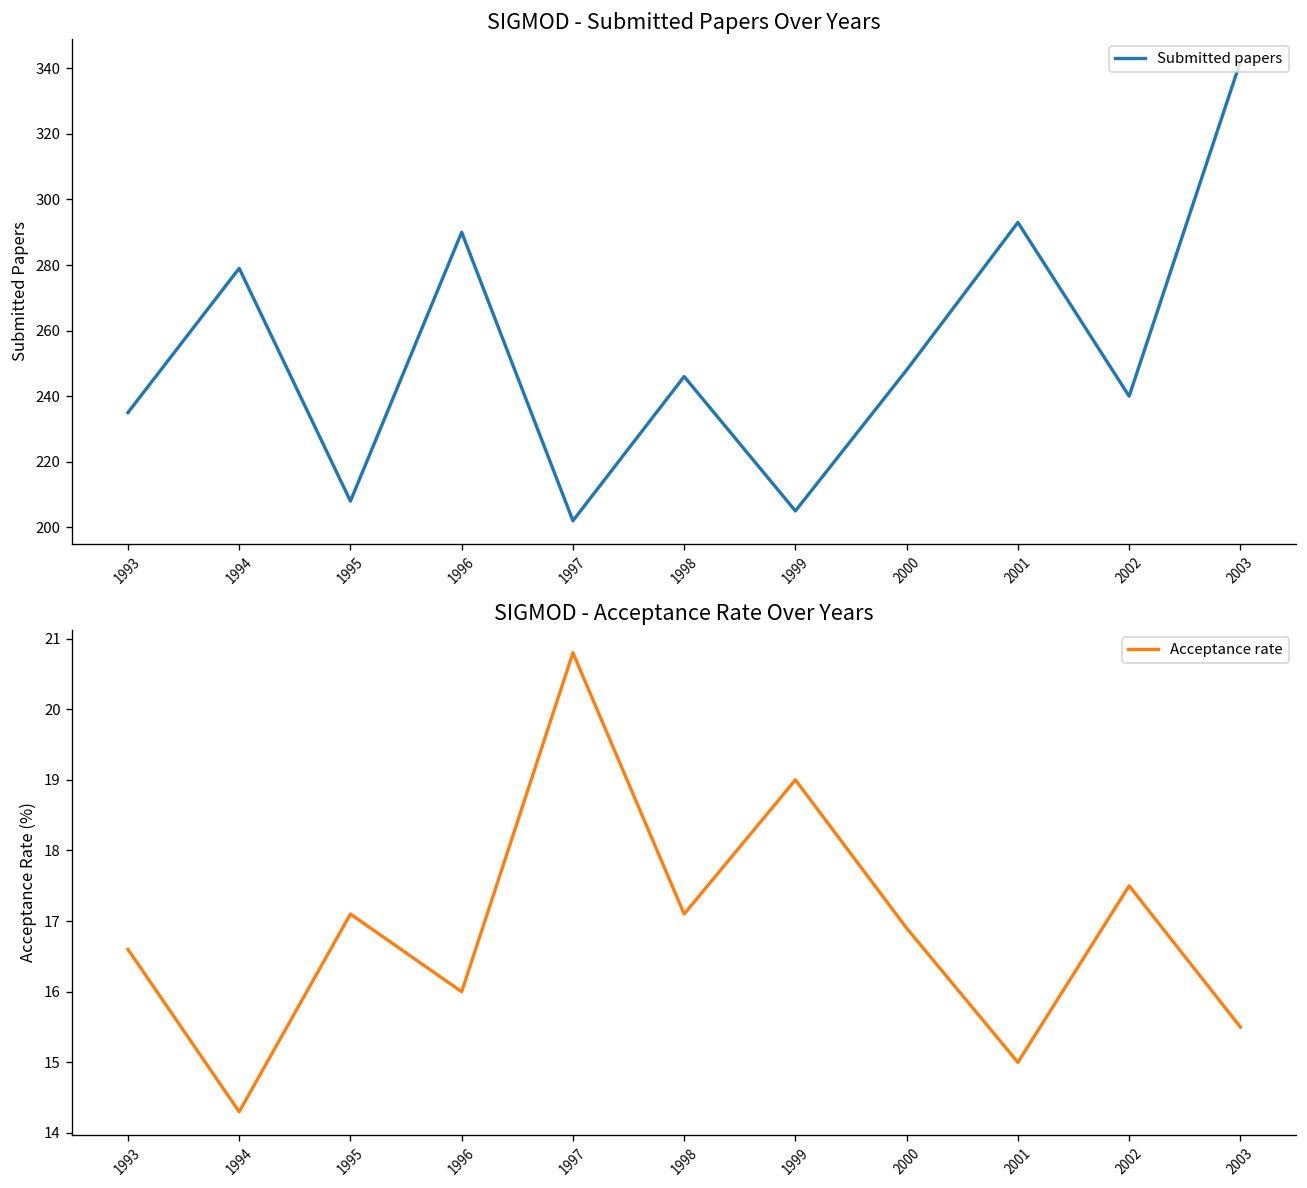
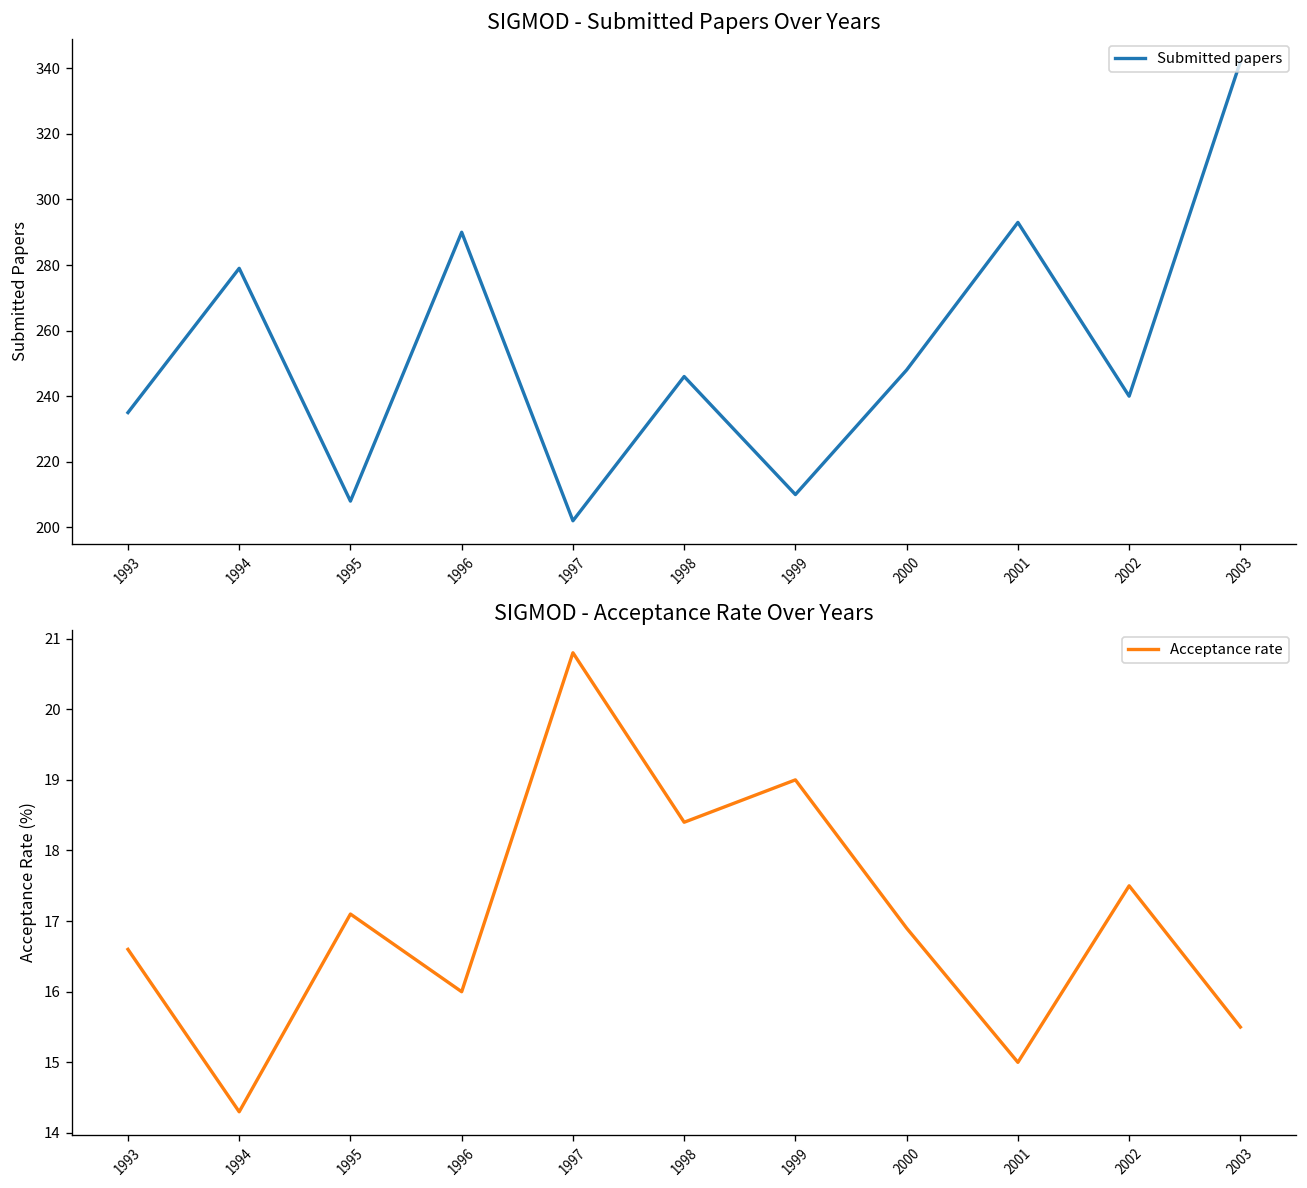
SIGMOD - Submitted Papers Over Years, 1999: 205 -> 210
SIGMOD - Acceptance Rate Over Years, 1998: 17.1 -> 18.4
